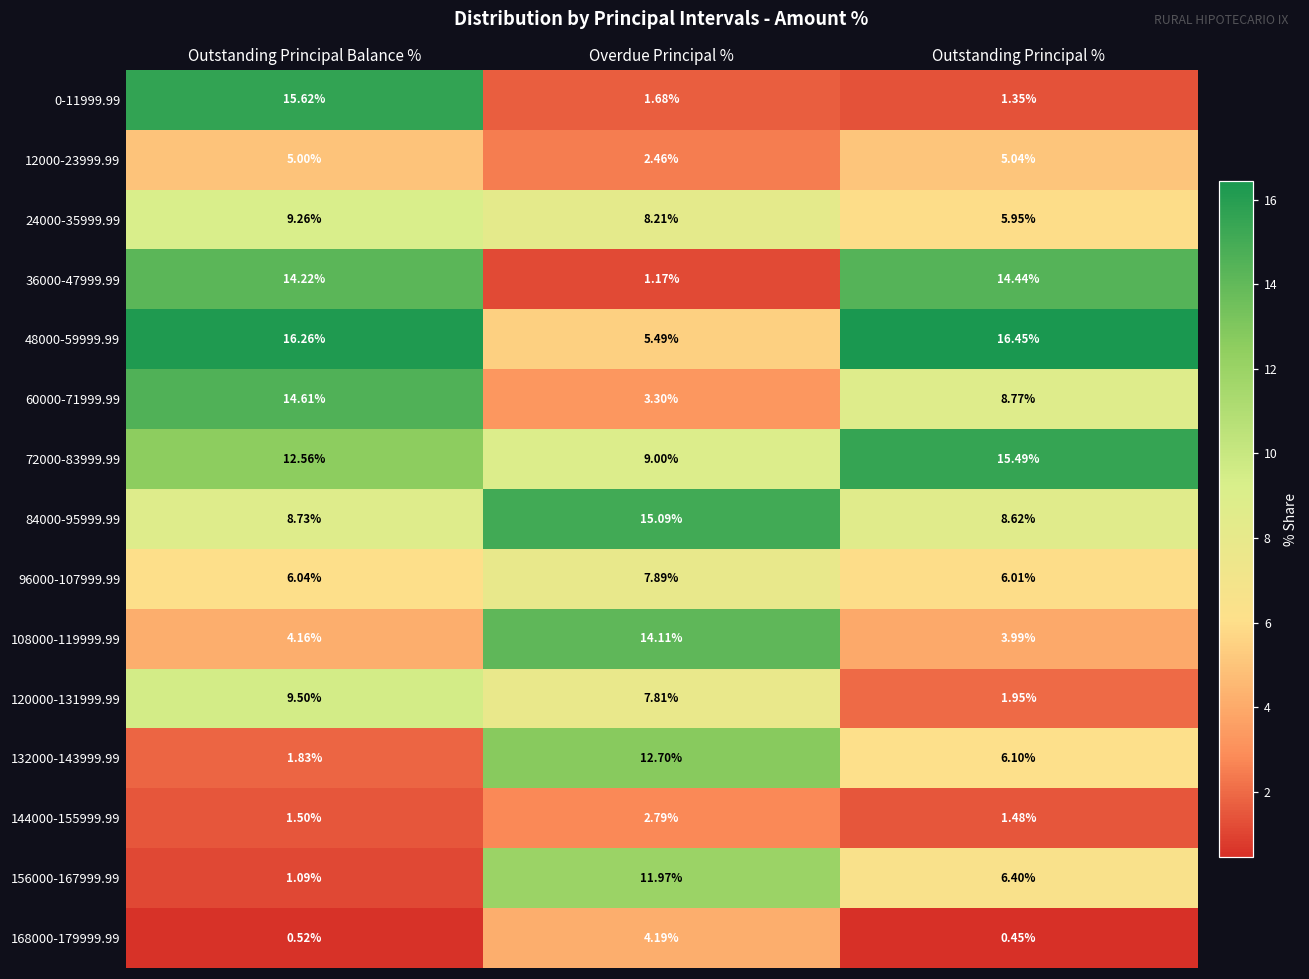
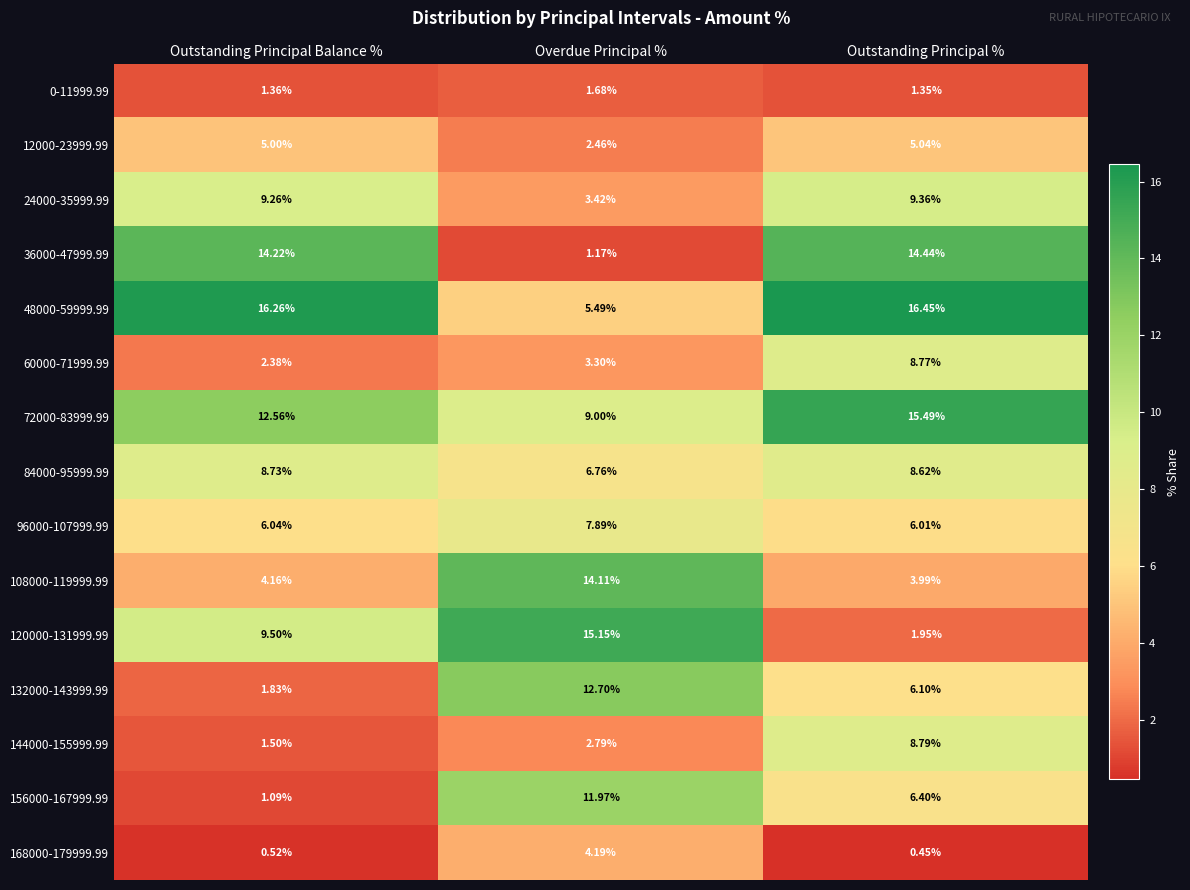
0-11999.99, Outstanding Principal Balance %: 15.62% -> 1.36%
24000-35999.99, Overdue Principal %: 8.21% -> 3.42%
24000-35999.99, Outstanding Principal %: 5.95% -> 9.36%
60000-71999.99, Outstanding Principal Balance %: 14.61% -> 2.38%
84000-95999.99, Overdue Principal %: 15.09% -> 6.76%
120000-131999.99, Overdue Principal %: 7.81% -> 15.15%
144000-155999.99, Outstanding Principal %: 1.48% -> 8.79%
